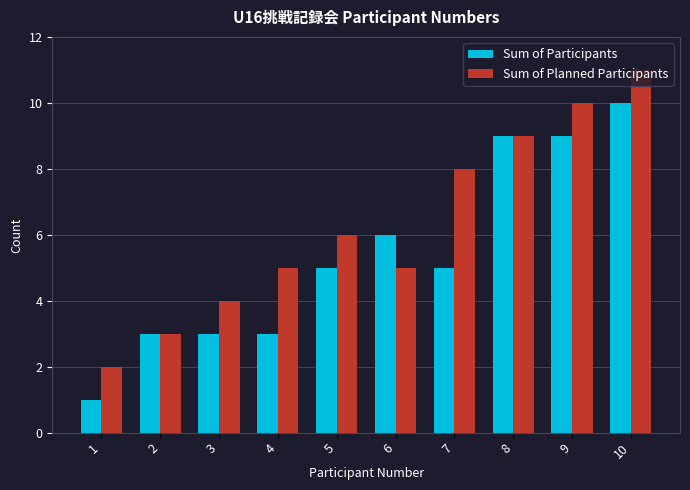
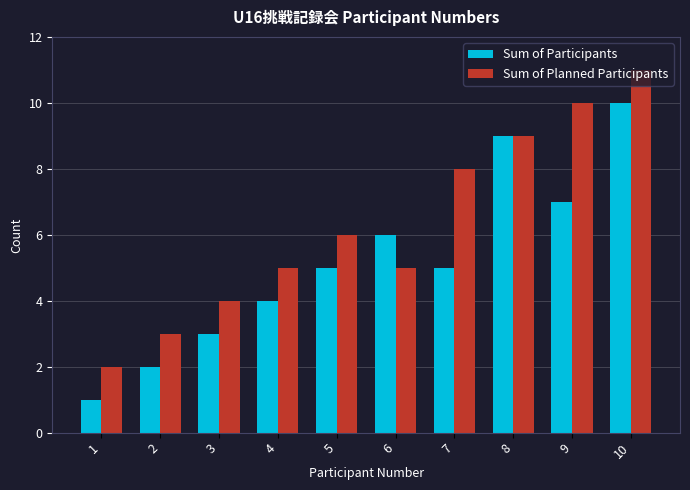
Sum of Participants, 2: 3 -> 2
Sum of Participants, 4: 3 -> 4
Sum of Participants, 9: 9 -> 7
